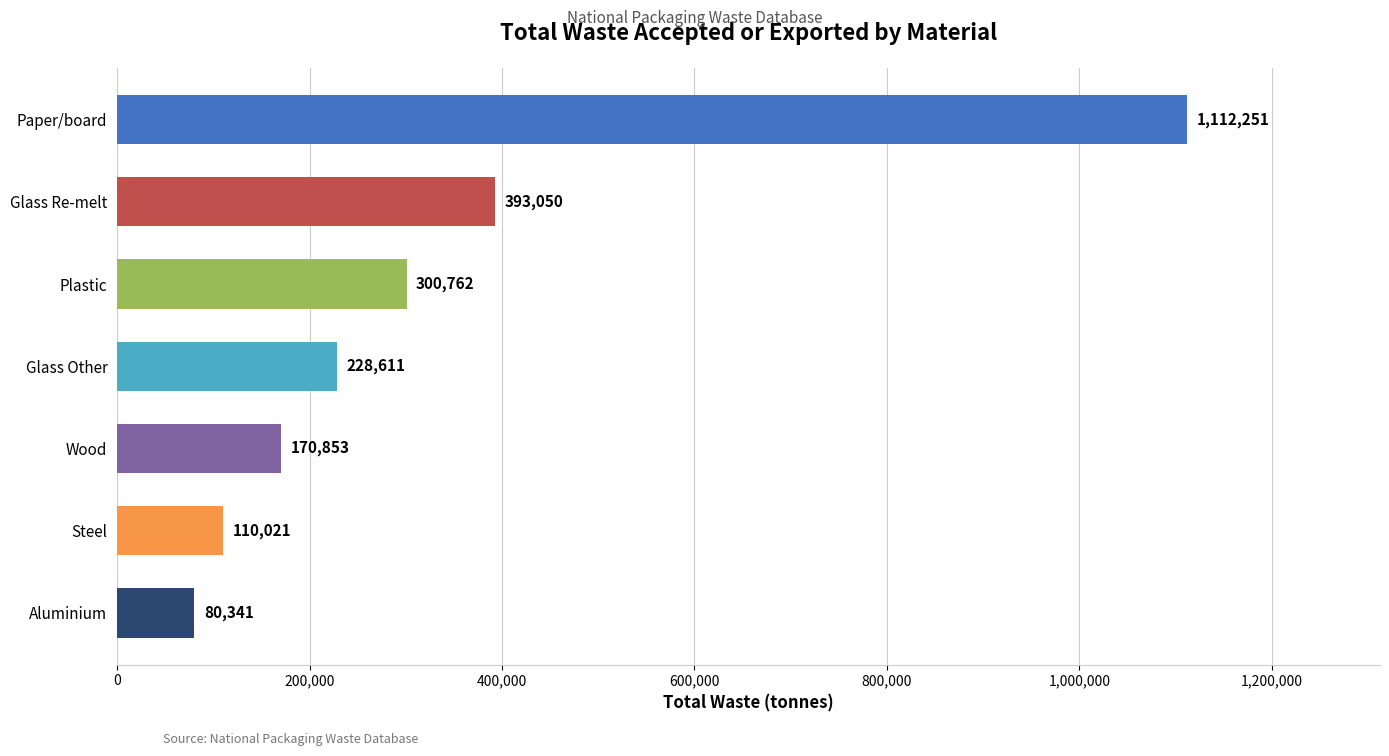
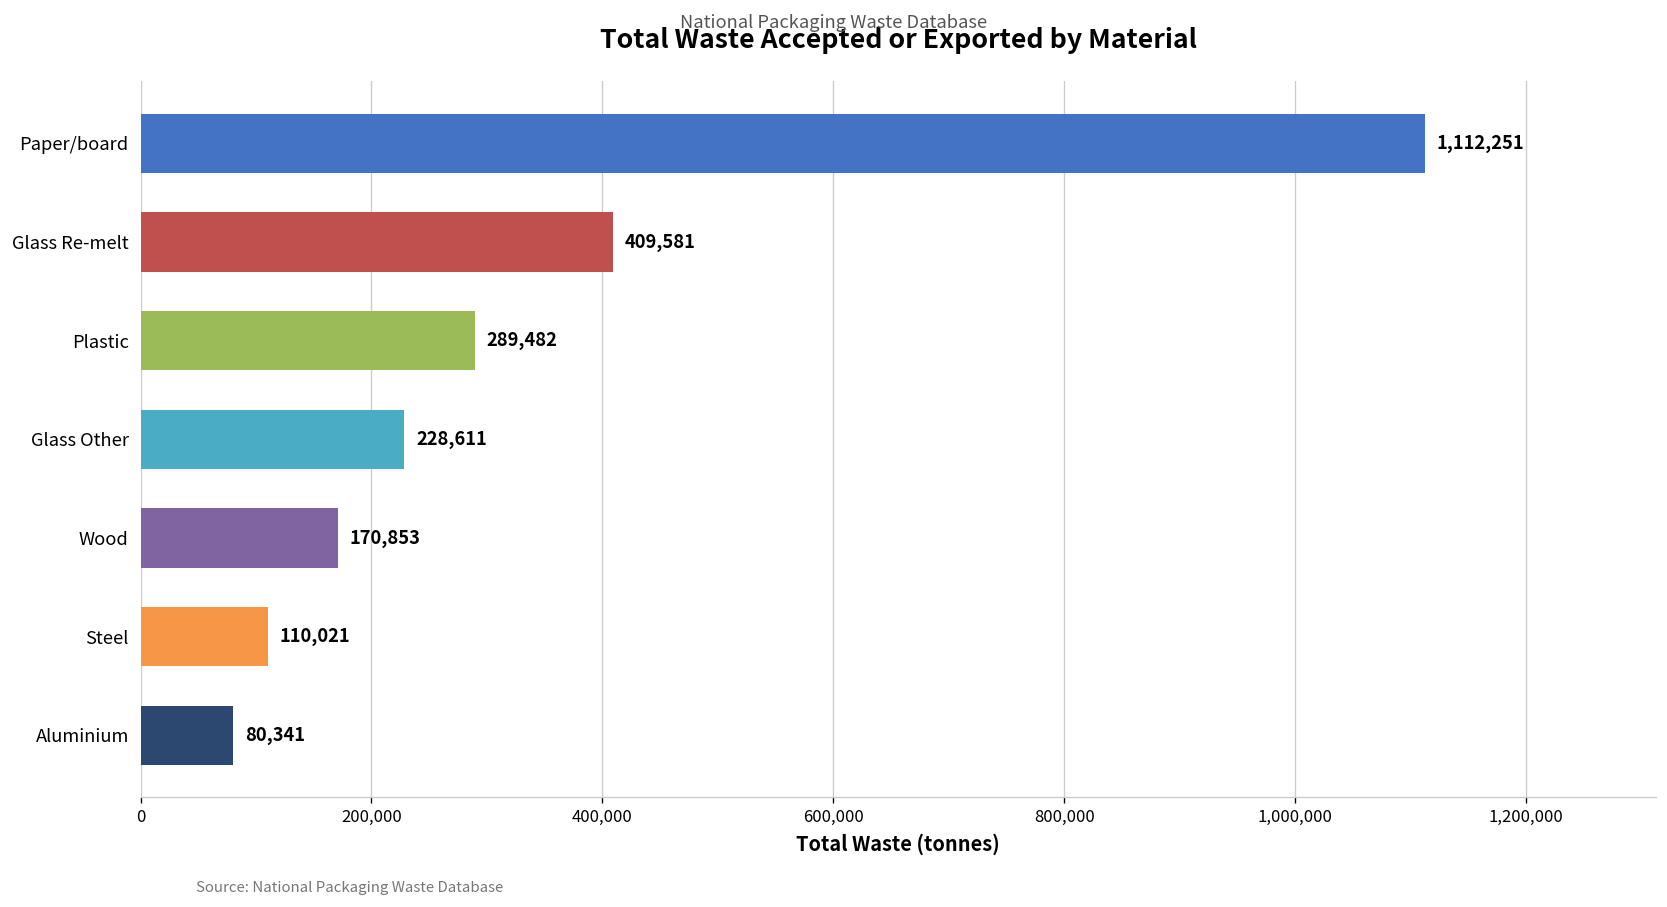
Glass Re-melt: 393,050 -> 409,581
Plastic: 300,762 -> 289,482
